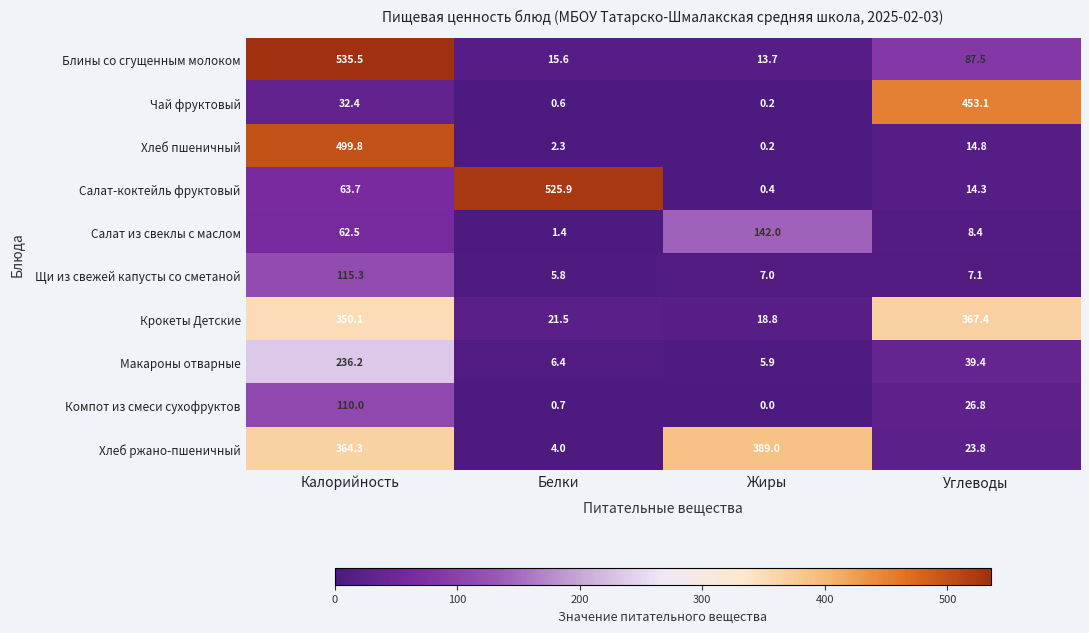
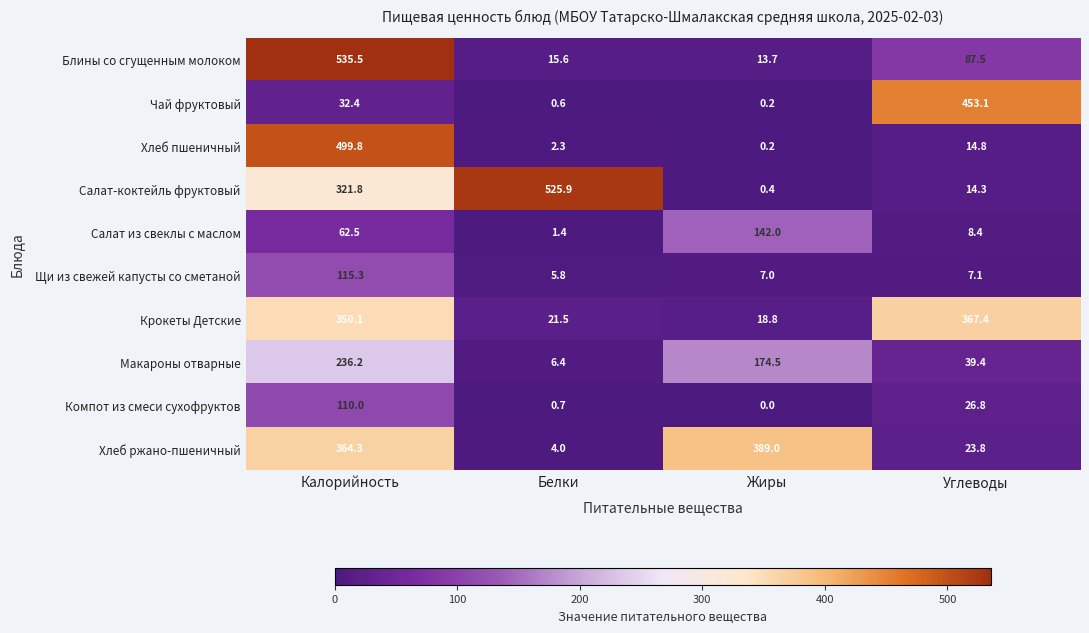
Салат-коктейль фруктовый, Калорийность: 63.7 -> 321.8
Макароны отварные, Жиры: 5.9 -> 174.5
